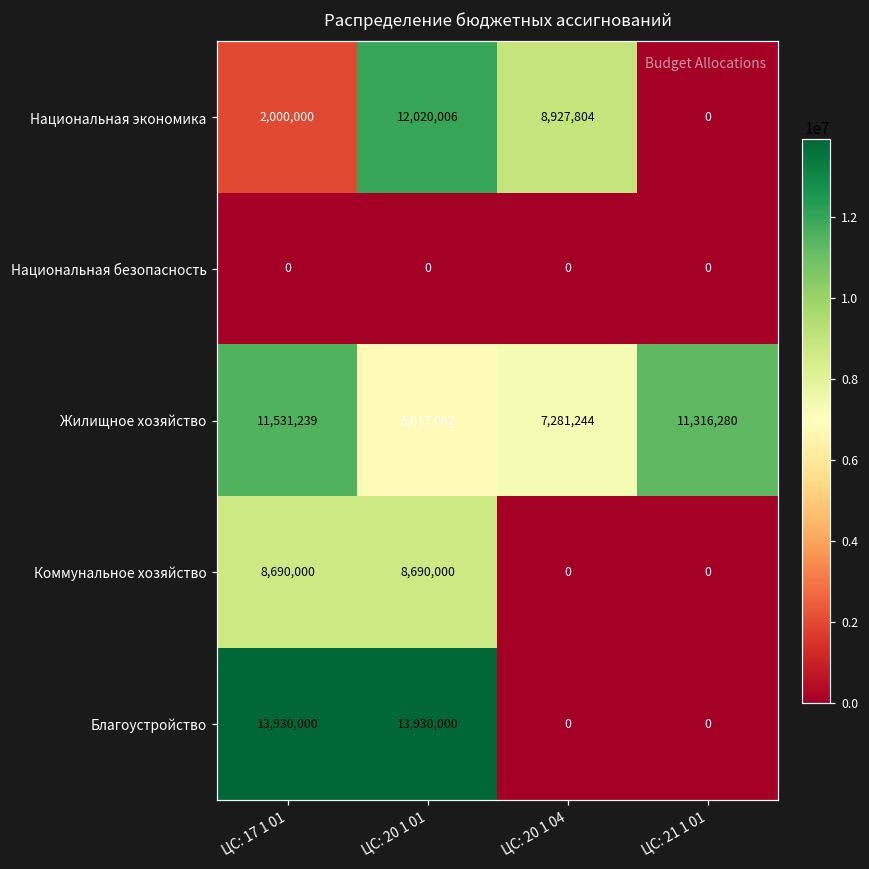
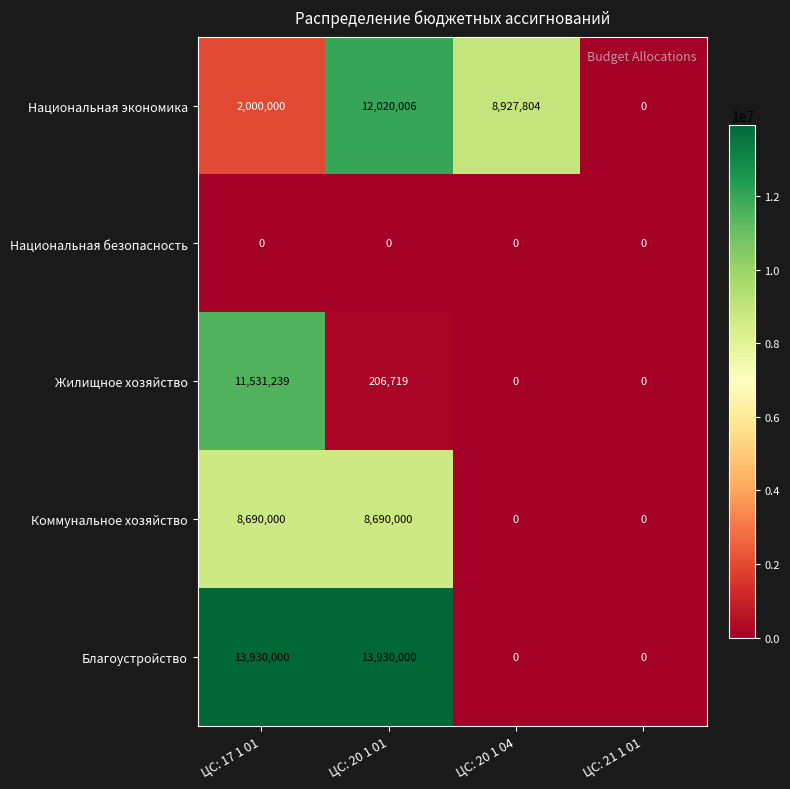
Жилищное хозяйство, ЦС: 20 1 01: 6,817,062 -> 206,719
Жилищное хозяйство, ЦС: 20 1 04: 7,281,244 -> 0
Жилищное хозяйство, ЦС: 21 1 01: 11,316,280 -> 0
